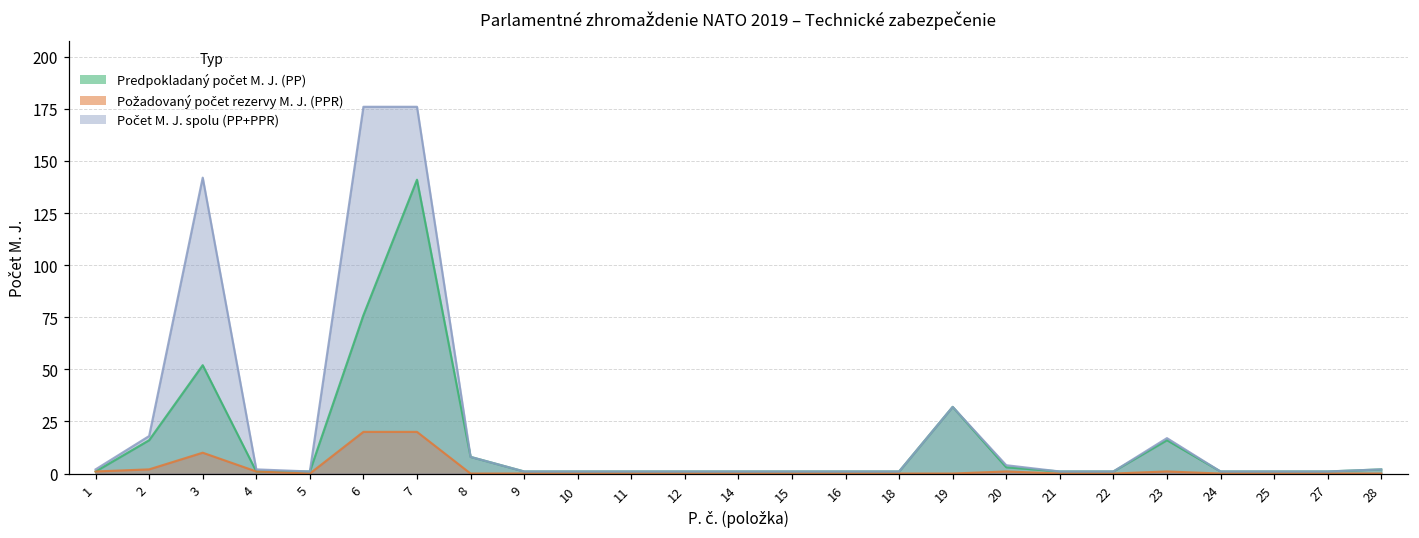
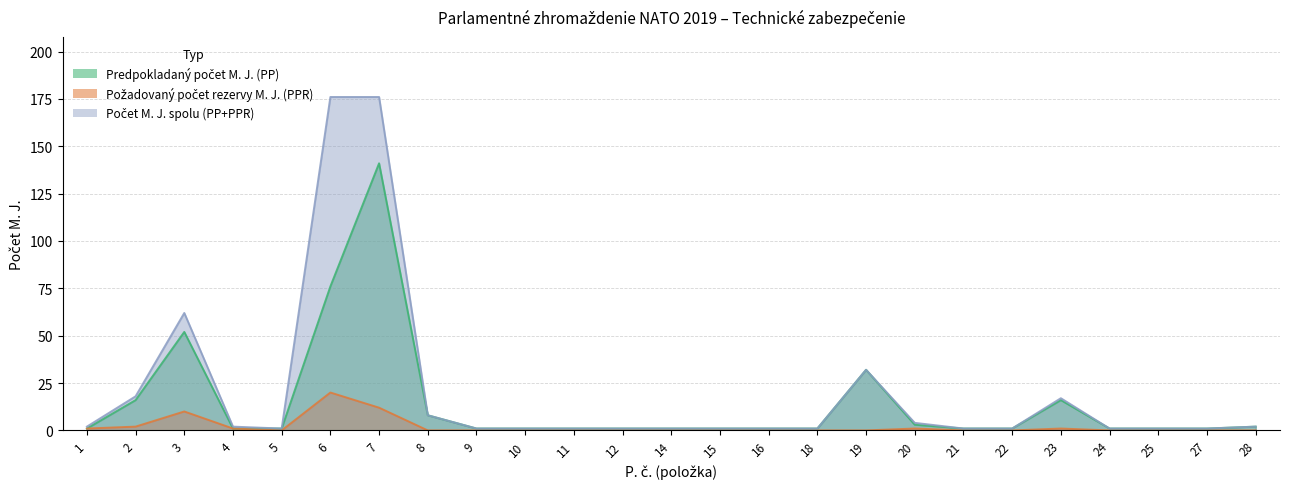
Počet M. J. spolu (PP+PPR), 3: 142 -> 62
Požadovaný počet rezervy M. J. (PPR), 7: 20 -> 12
